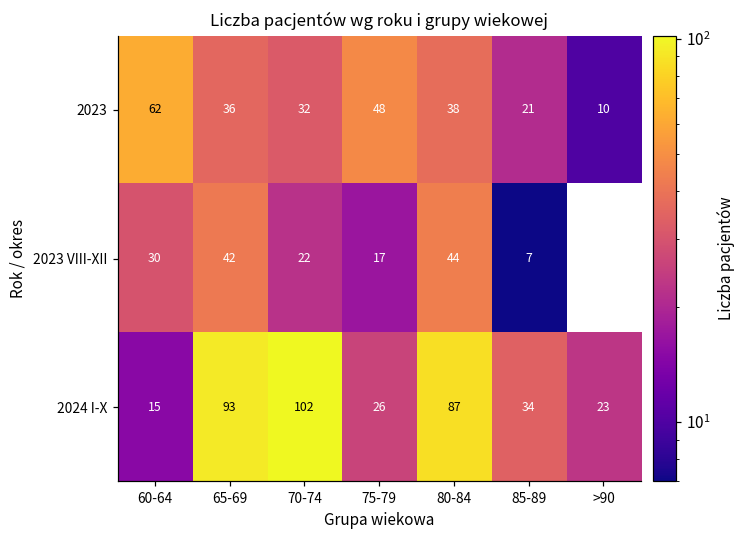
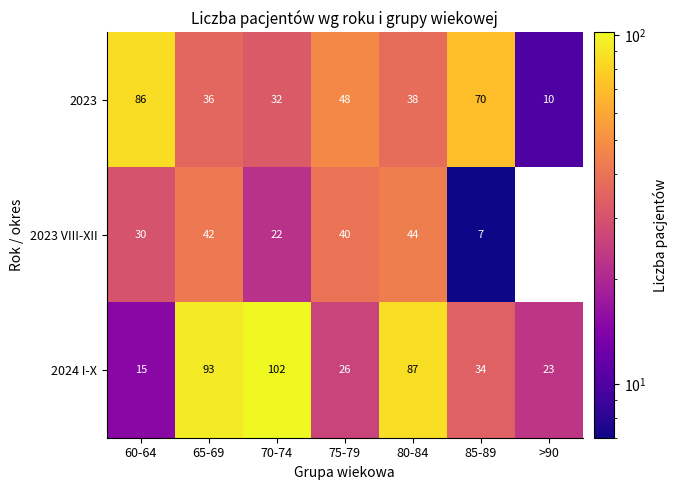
2023, 60-64: 62 -> 86
2023, 85-89: 21 -> 70
2023 VIII-XII, 75-79: 17 -> 40
